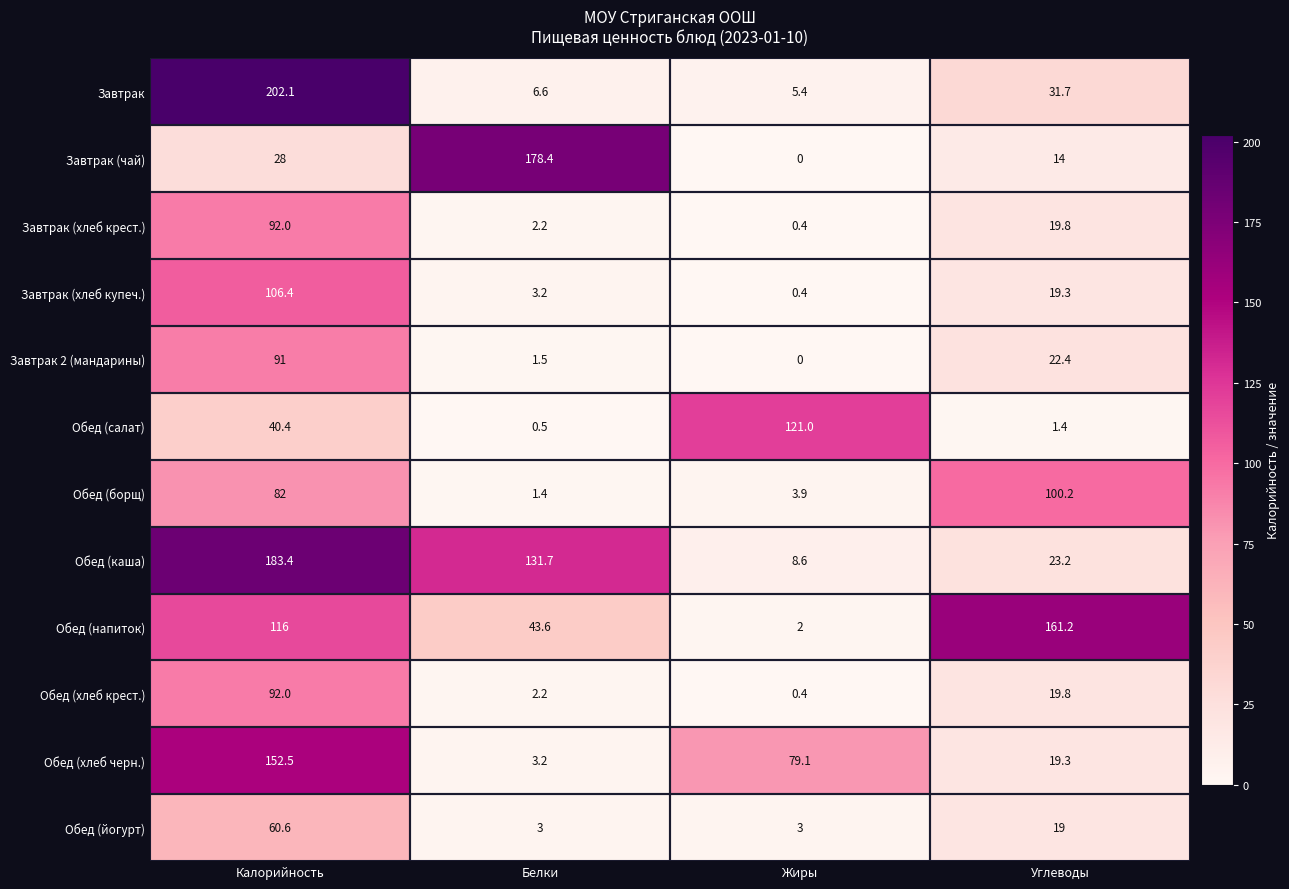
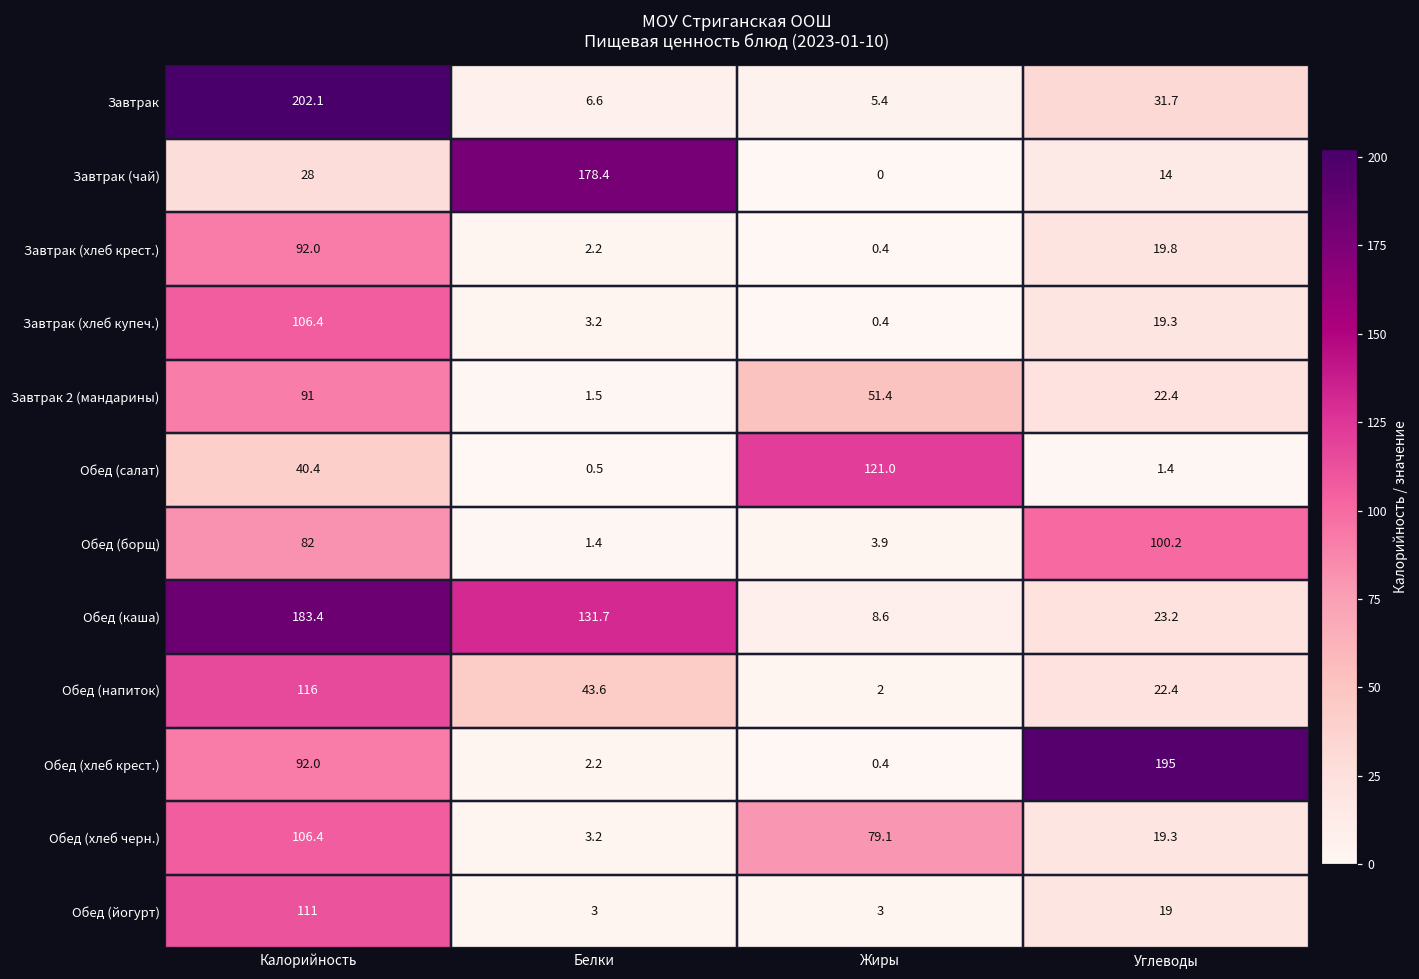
Завтрак 2 (мандарины), Жиры: 0 -> 51.4
Обед (напиток), Углеводы: 161.2 -> 22.4
Обед (хлеб крест.), Углеводы: 19.8 -> 195
Обед (хлеб черн.), Калорийность: 152.5 -> 106.4
Обед (йогурт), Калорийность: 60.6 -> 111
